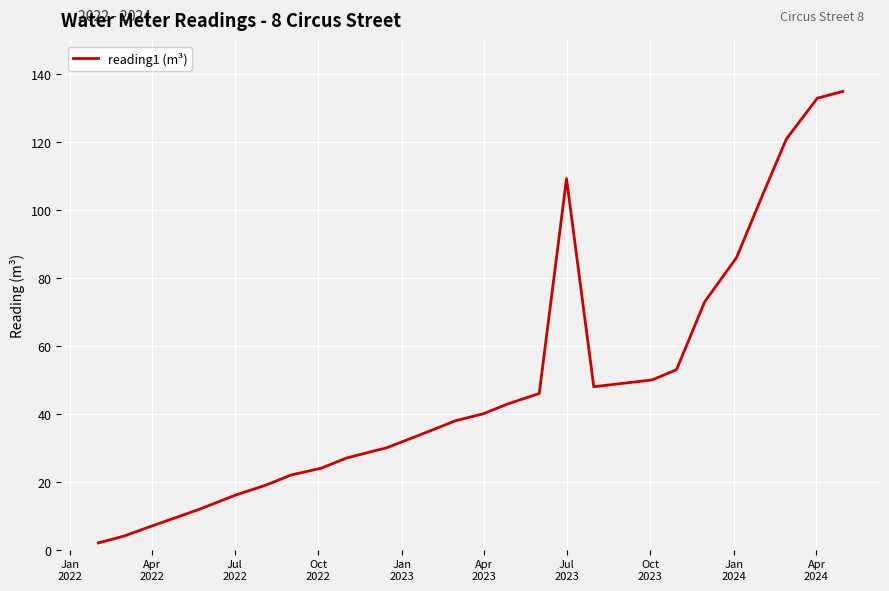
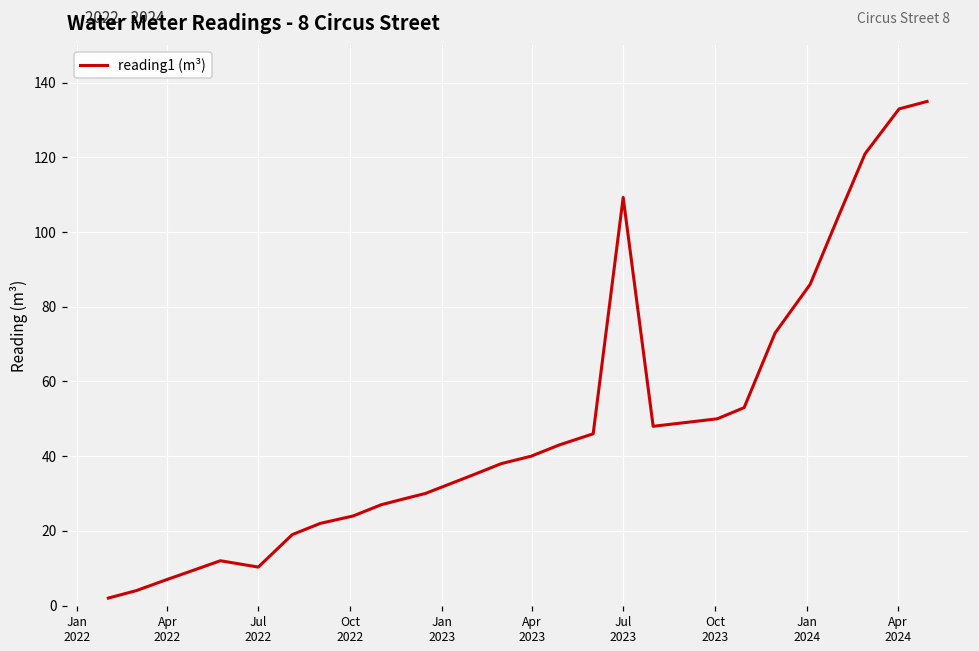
Jul 2022: 16 -> 10
